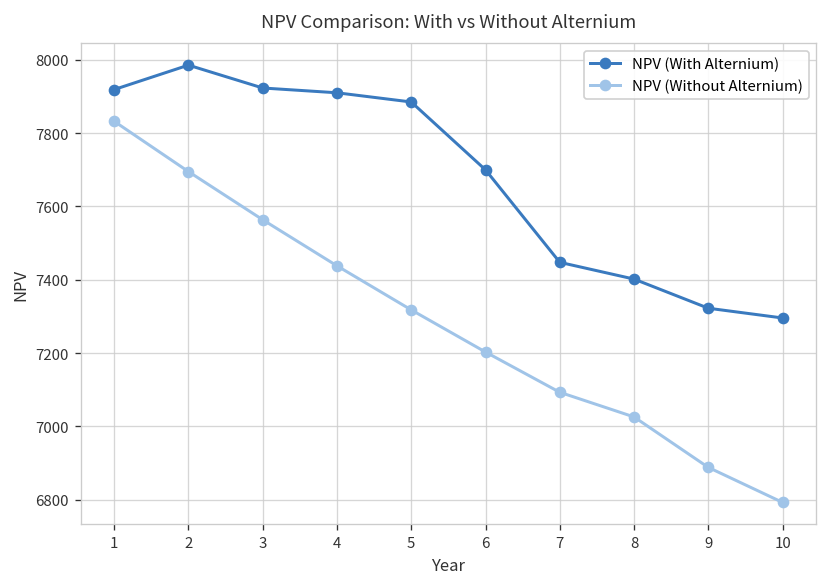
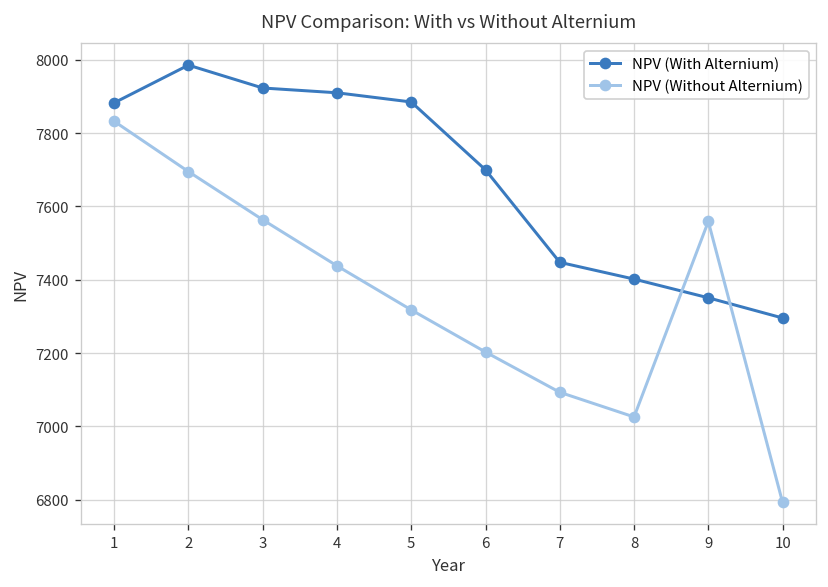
NPV (With Alternium), 1: 7920 -> 7880
NPV (With Alternium), 9: 7320 -> 7350
NPV (Without Alternium), 9: 6890 -> 7560
